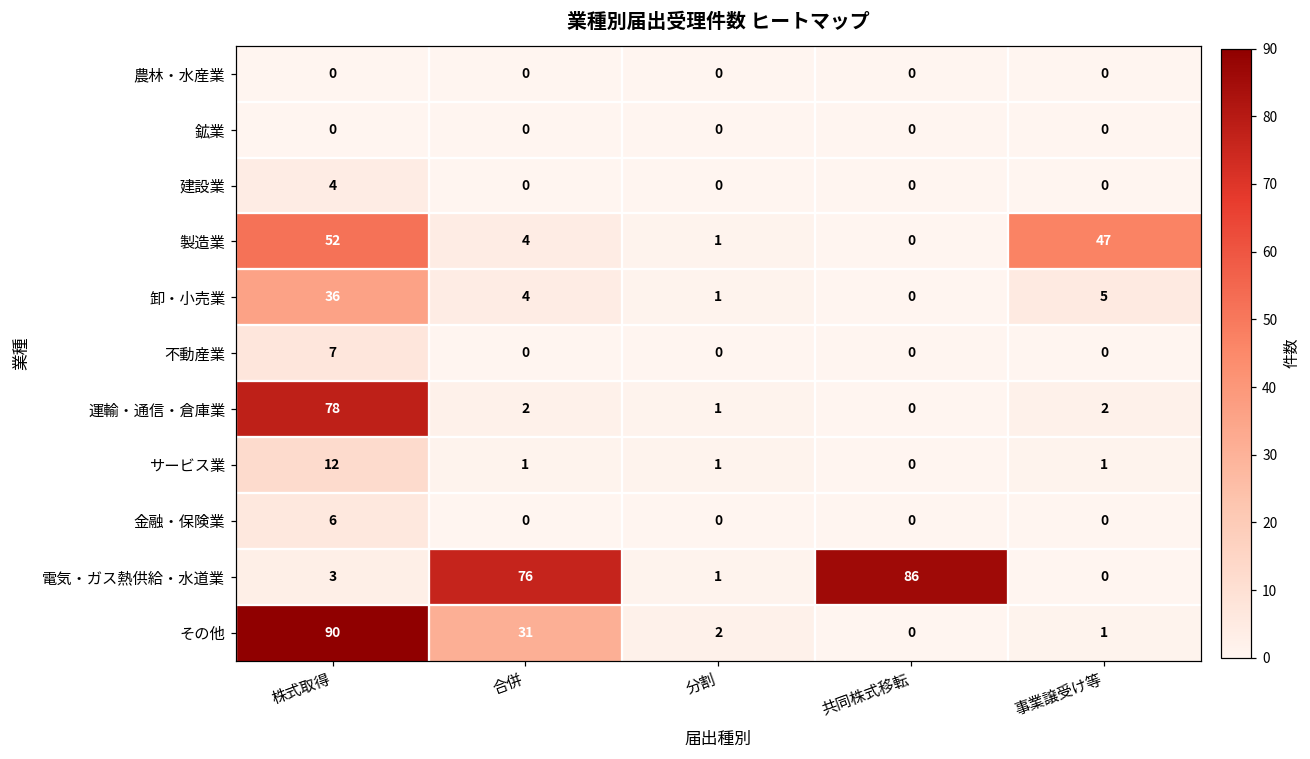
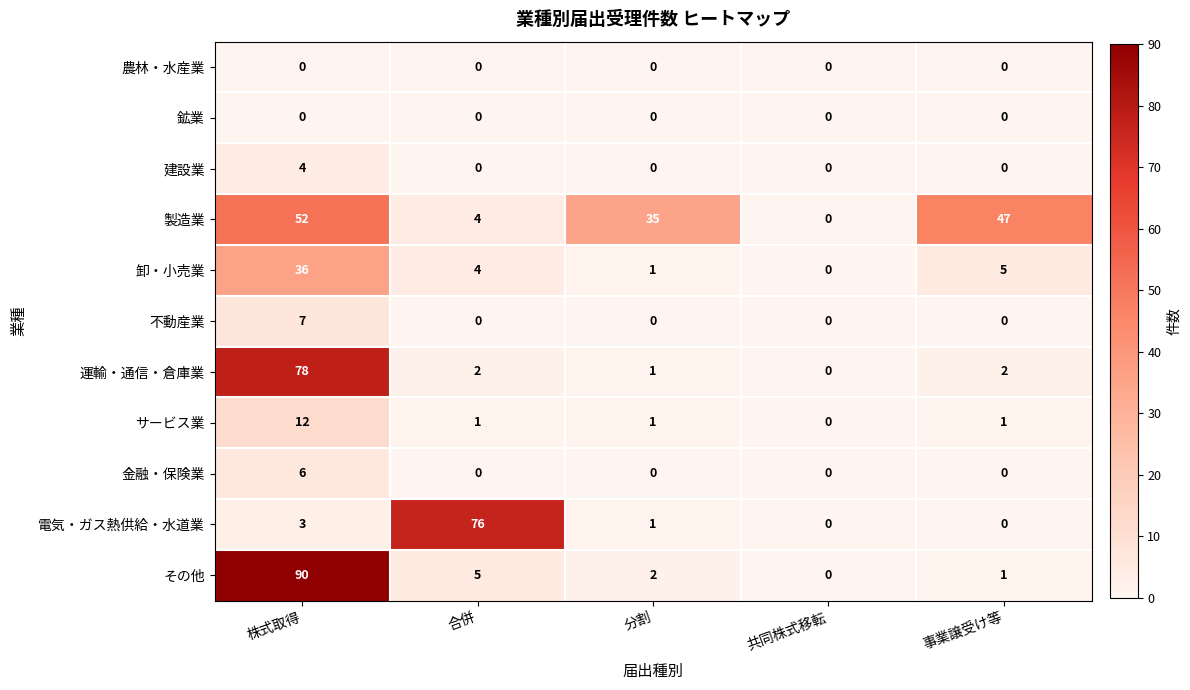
製造業, 分割: 1 -> 35
電気・ガス熱供給・水道業, 共同株式移転: 86 -> 0
その他, 合併: 31 -> 5
